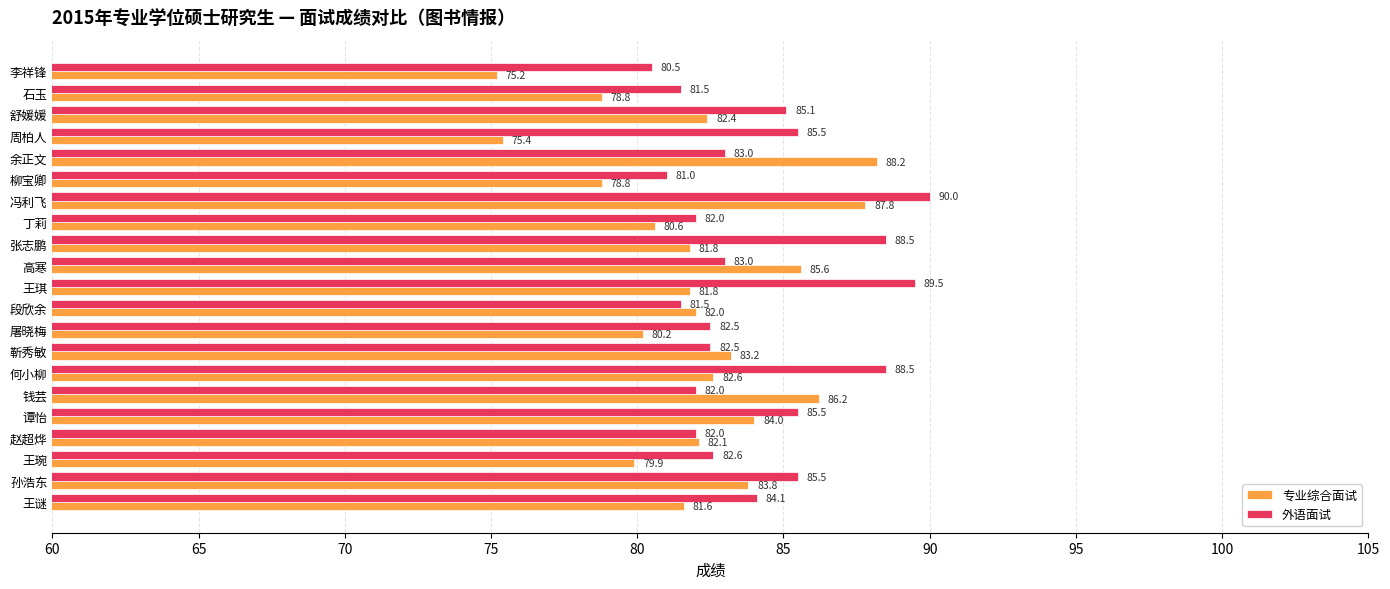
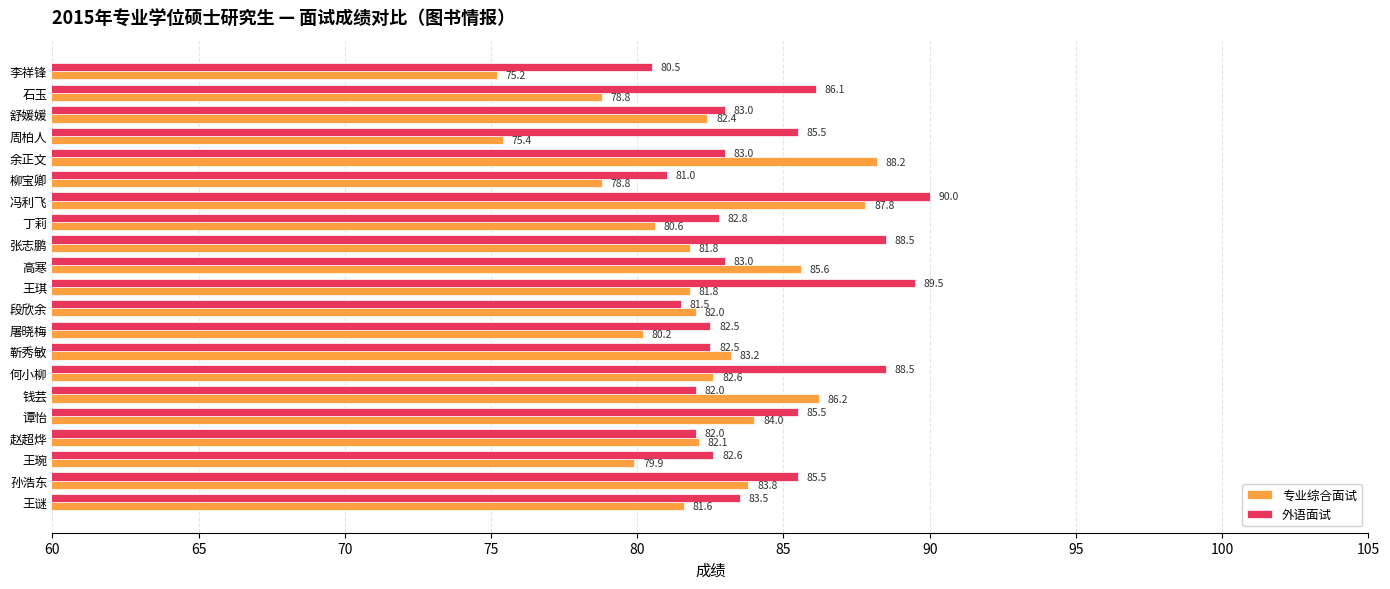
外语面试, 石玉: 81.5 -> 86.1
外语面试, 舒媛媛: 85.1 -> 83.0
外语面试, 丁莉: 82.0 -> 82.8
外语面试, 王谜: 84.1 -> 83.5
